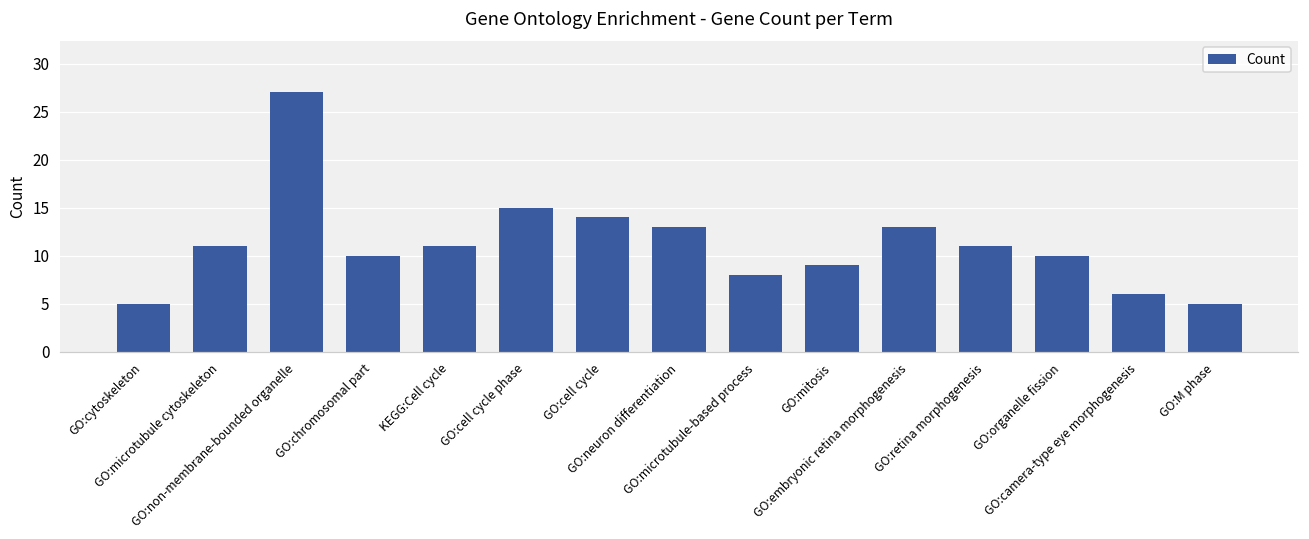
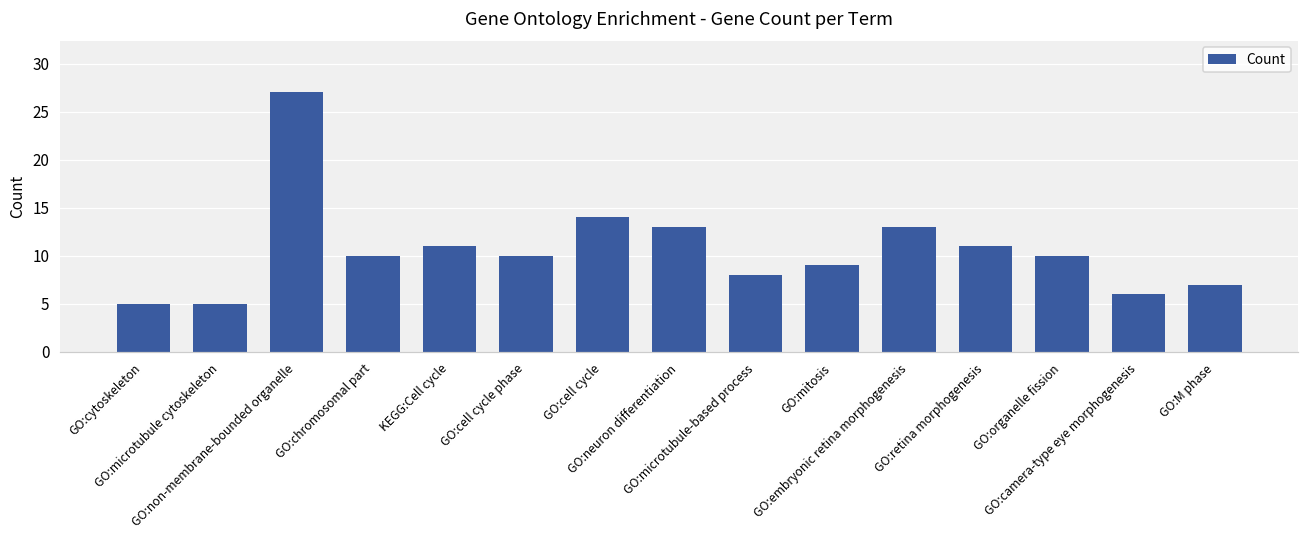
GO:microtubule cytoskeleton: 11 -> 5
GO:cell cycle phase: 15 -> 10
GO:M phase: 5 -> 7
